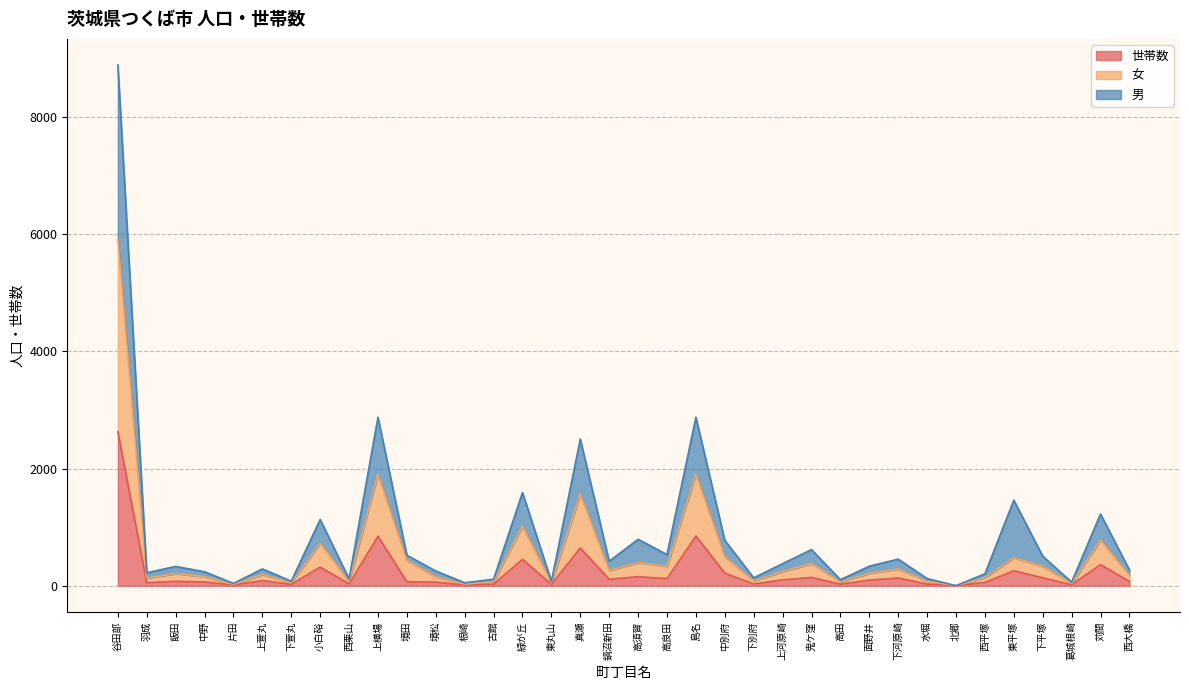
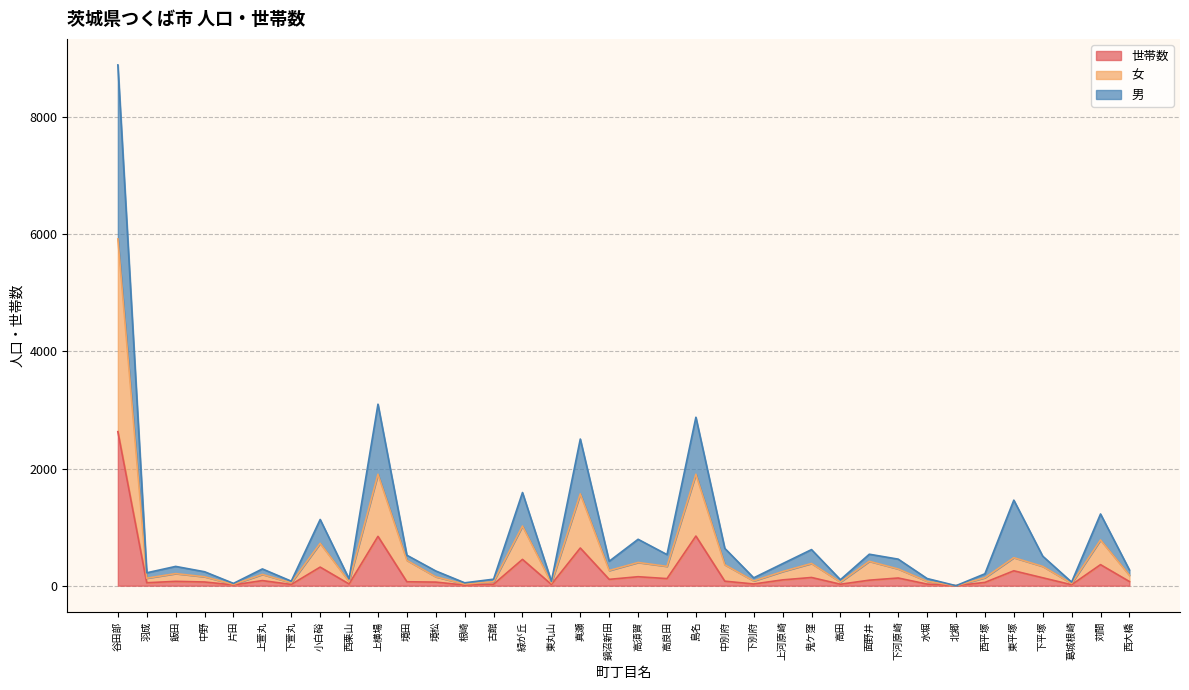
男, 上横場: 1000 -> 1200
世帯数, 中別府: 200 -> 100
女, 面野井: 100 -> 300
